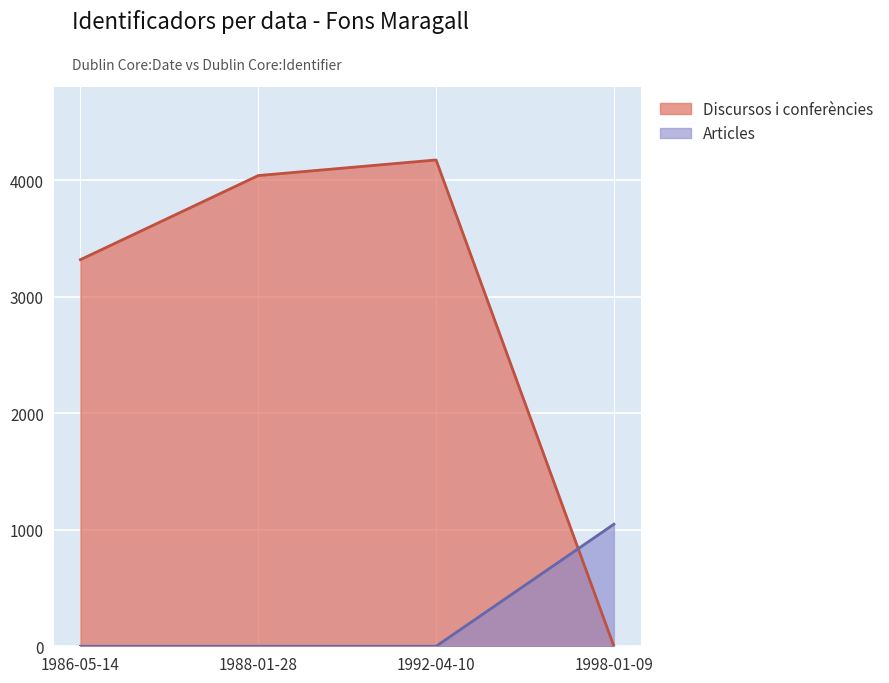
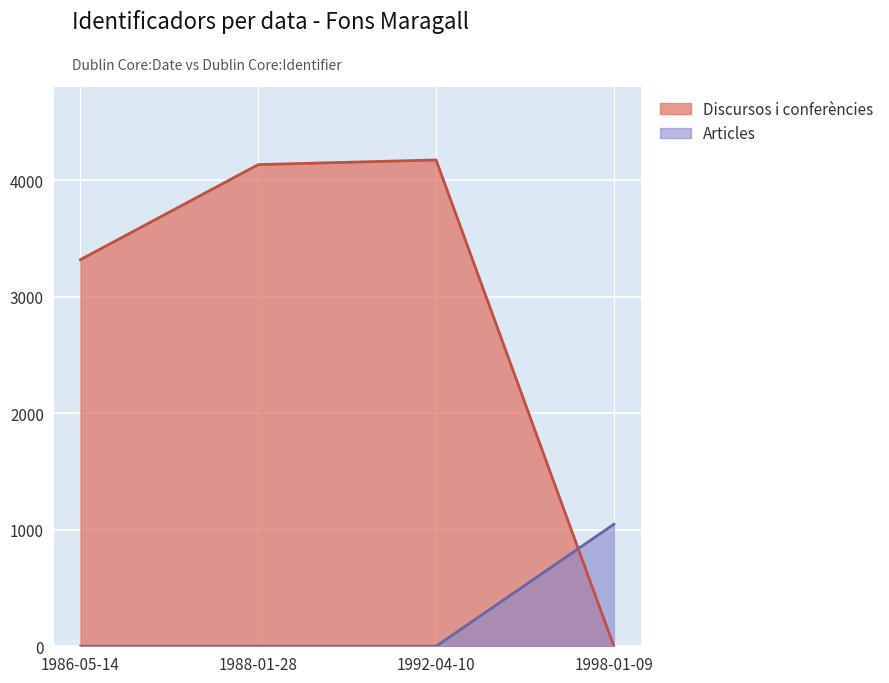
Discursos i conferències, 1988-01-28: 4040 -> 4140
